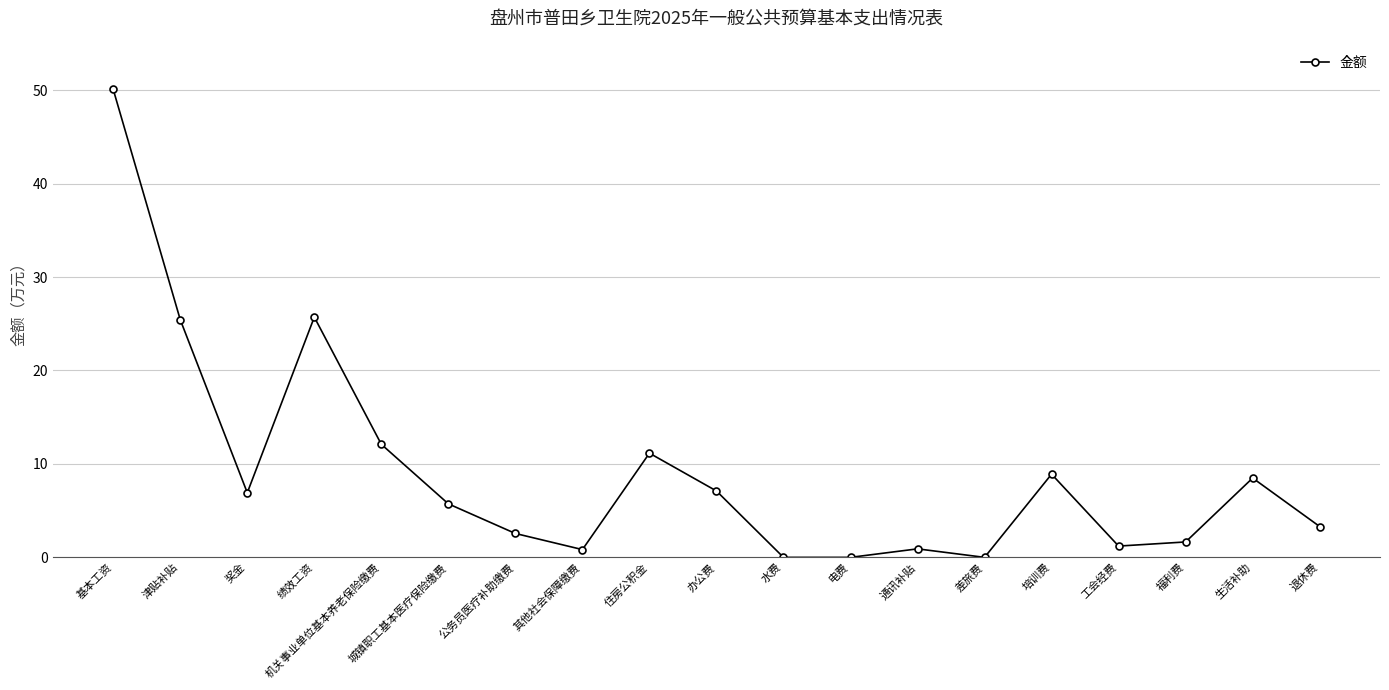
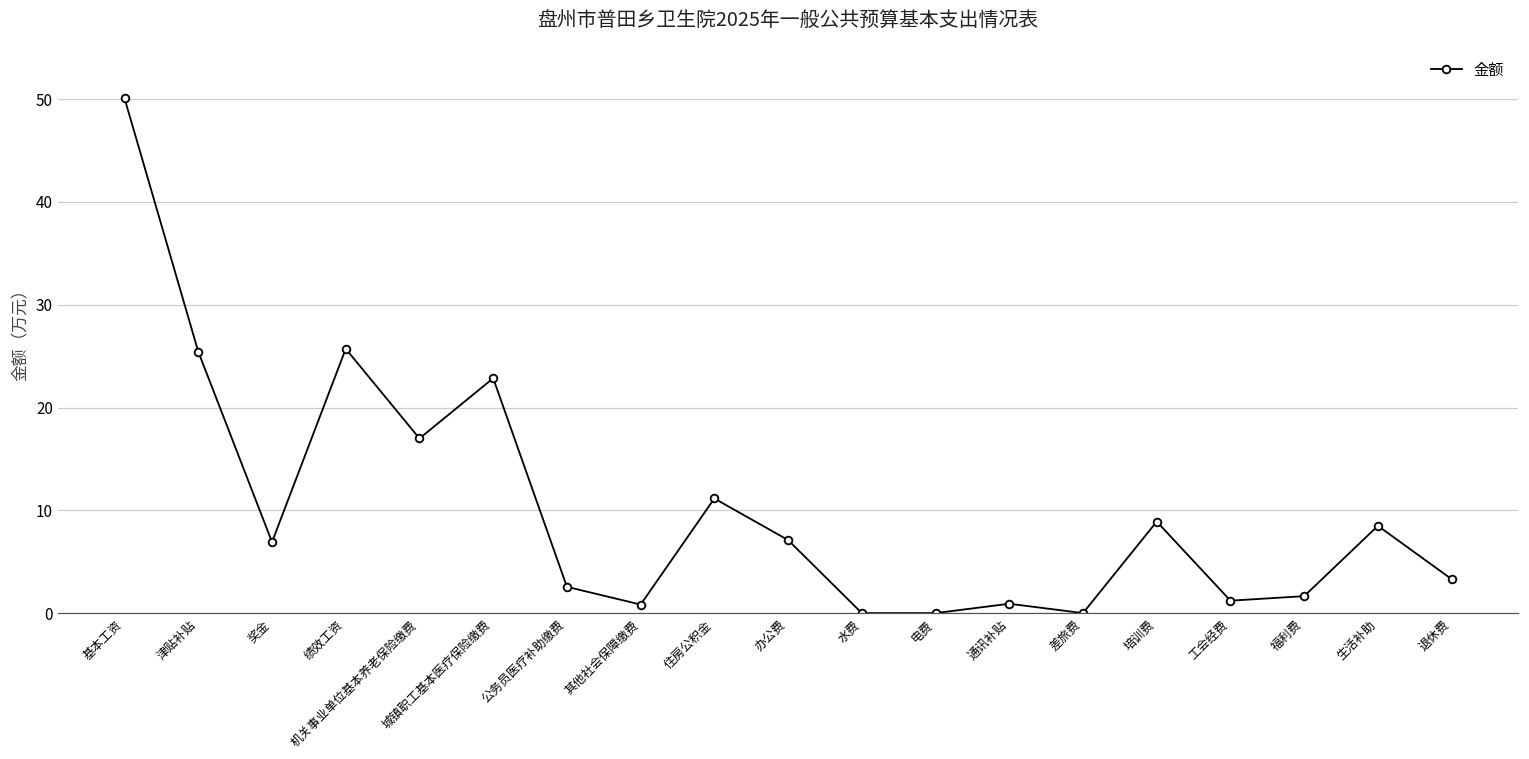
机关事业单位基本养老保险缴费: 12 -> 17
城镇职工基本医疗保险缴费: 6 -> 23
